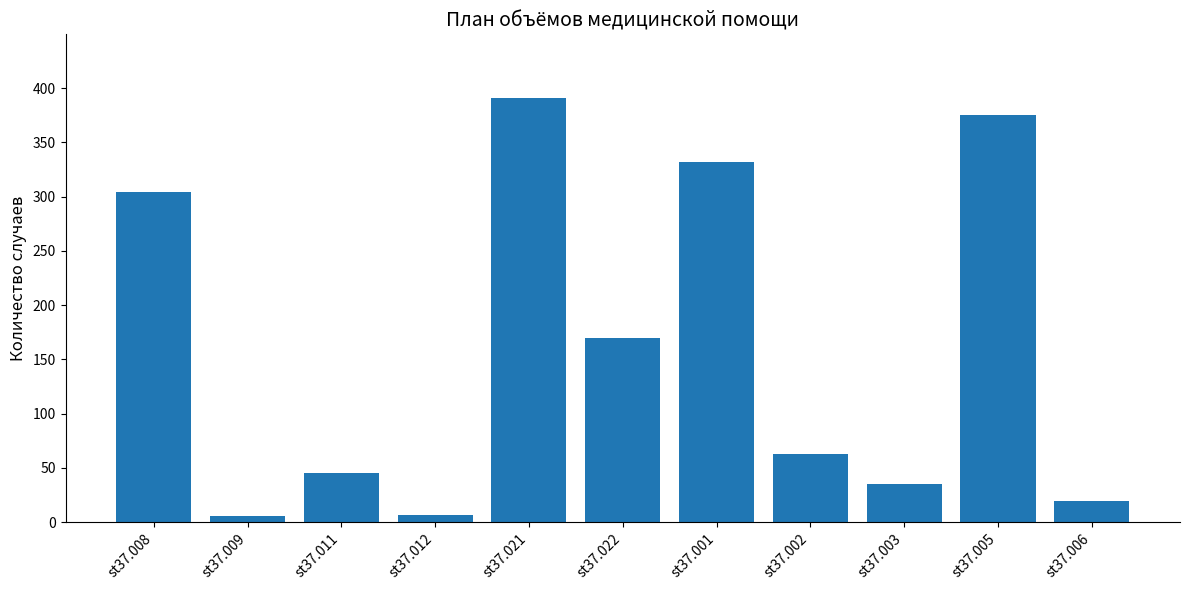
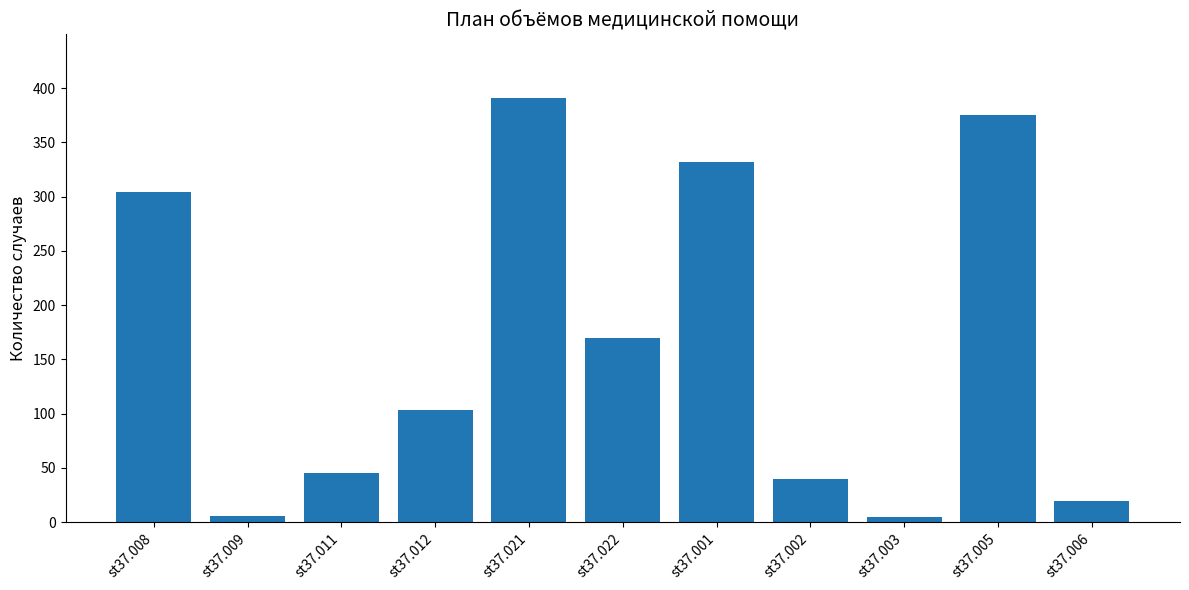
st37.012: 7 -> 103
st37.002: 63 -> 40
st37.003: 35 -> 5
